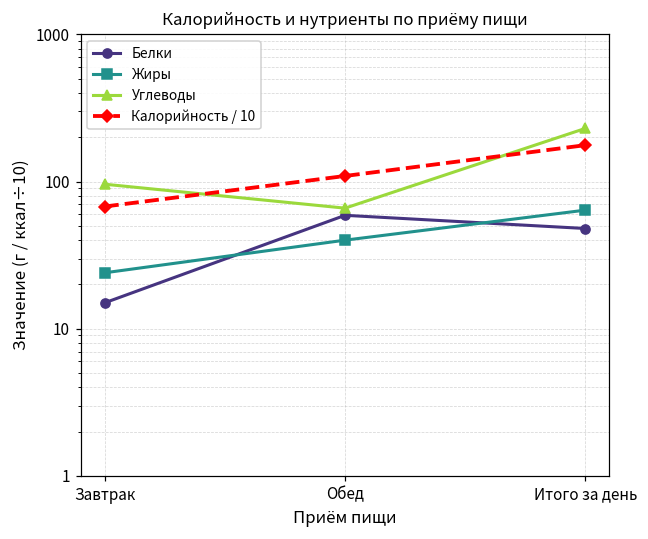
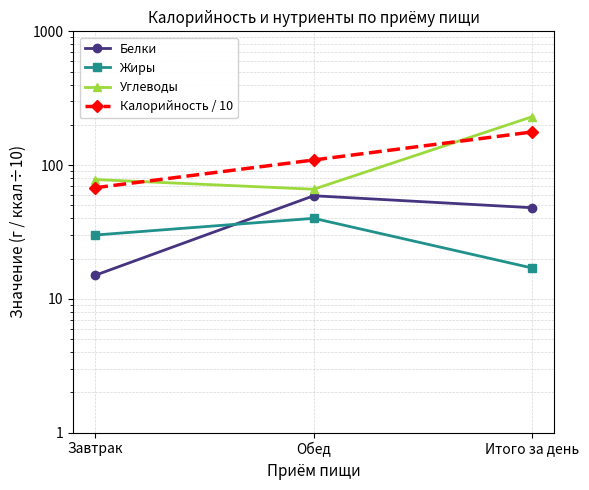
Жиры, Завтрак: 24 -> 30
Углеводы, Завтрак: 100 -> 80
Жиры, Итого за день: 60 -> 17
